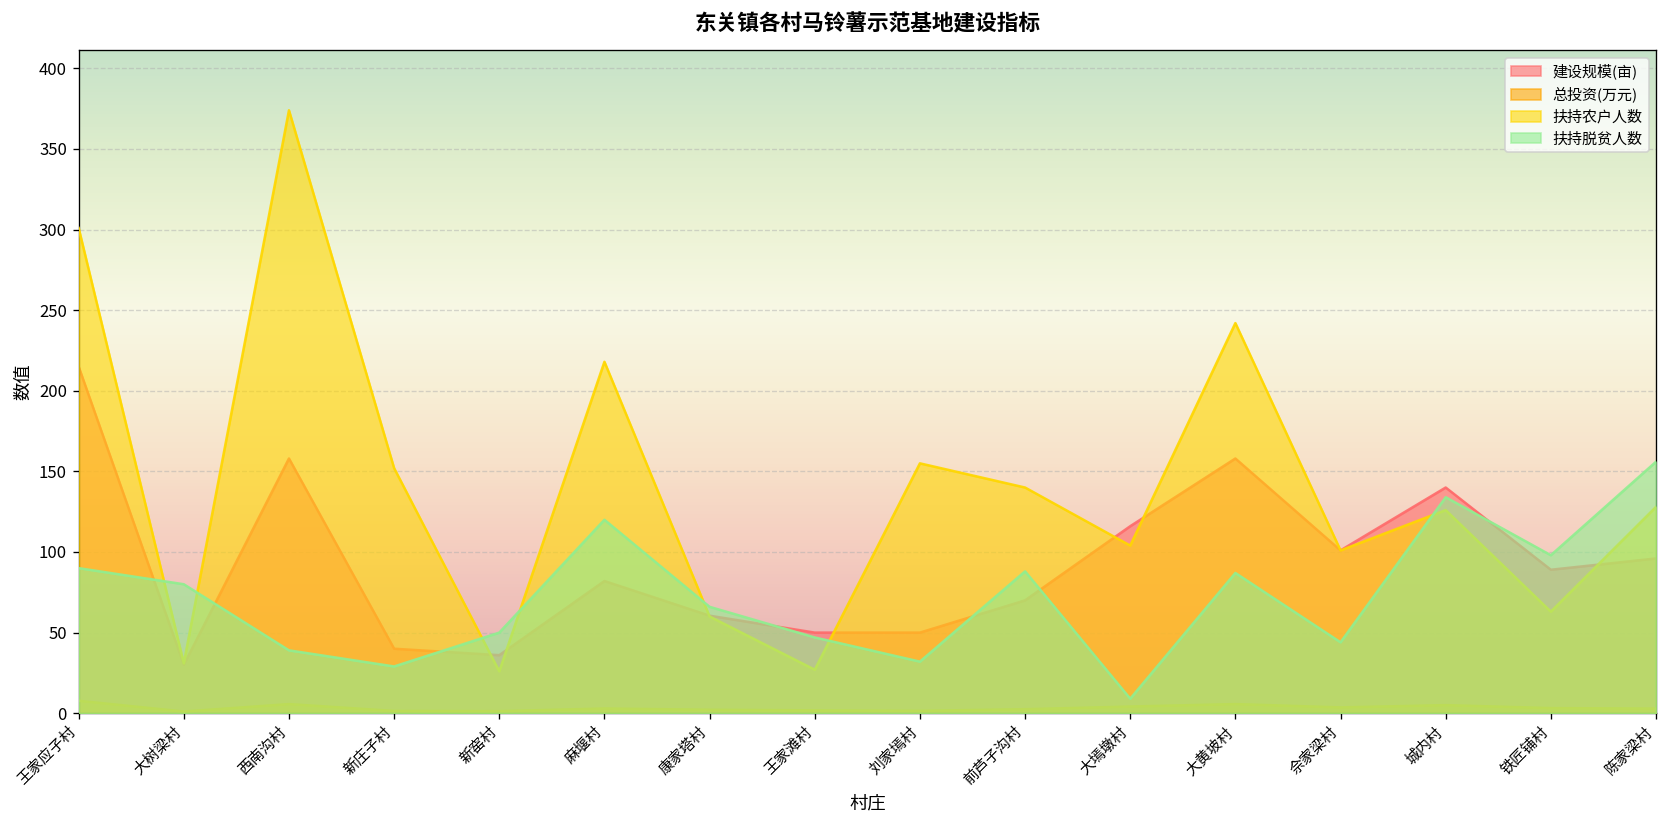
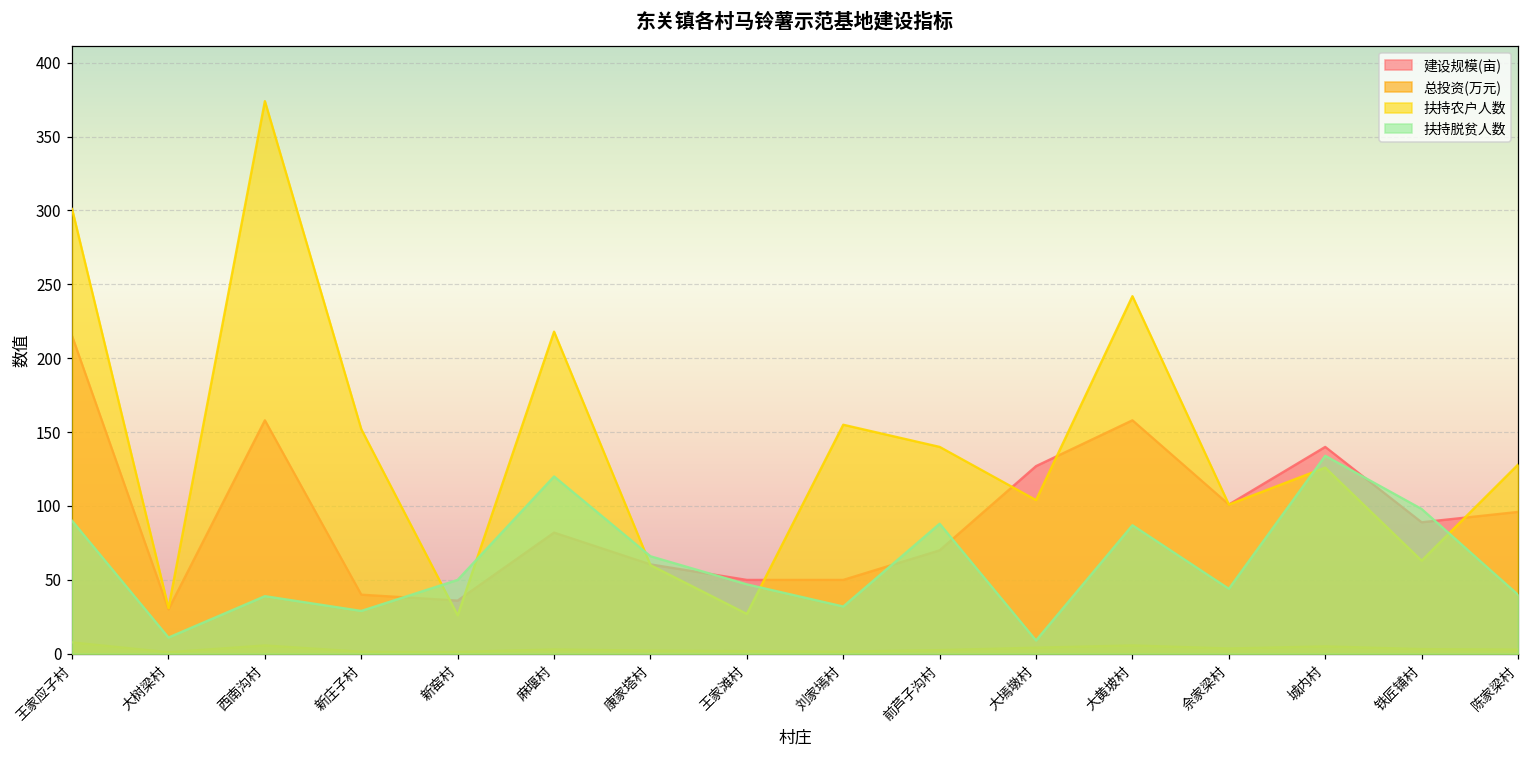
扶持脱贫人数, 大树梁村: 80 -> 11
建设规模(亩), 大墕墩村: 116 -> 127
扶持脱贫人数, 陈家梁村: 156 -> 40
